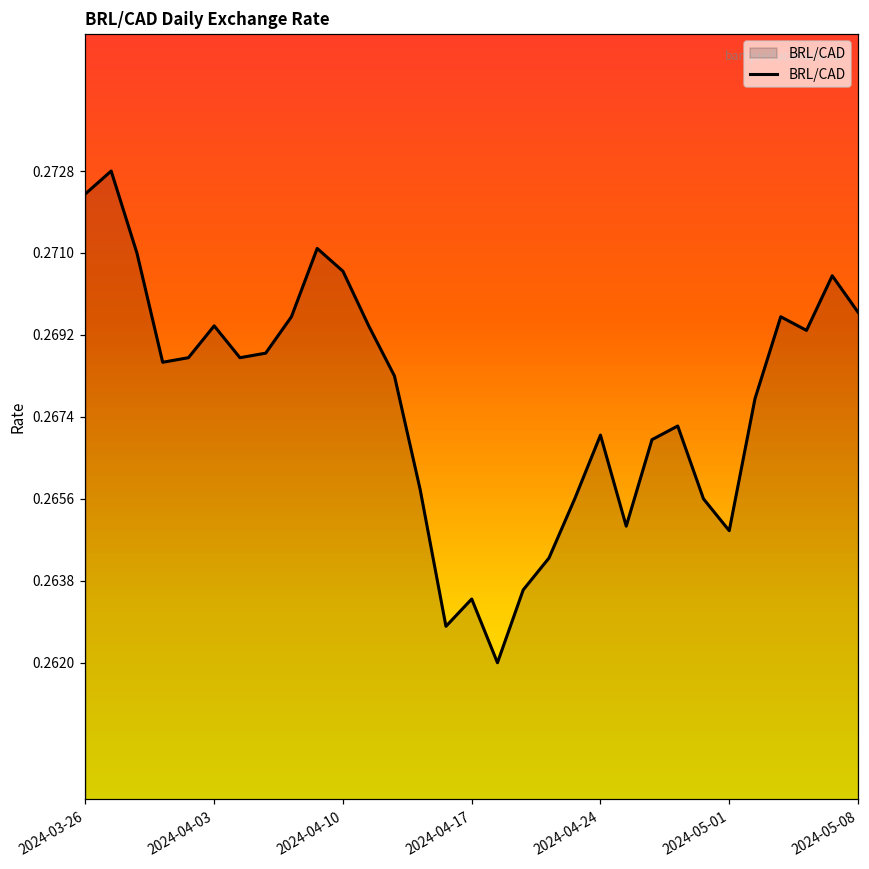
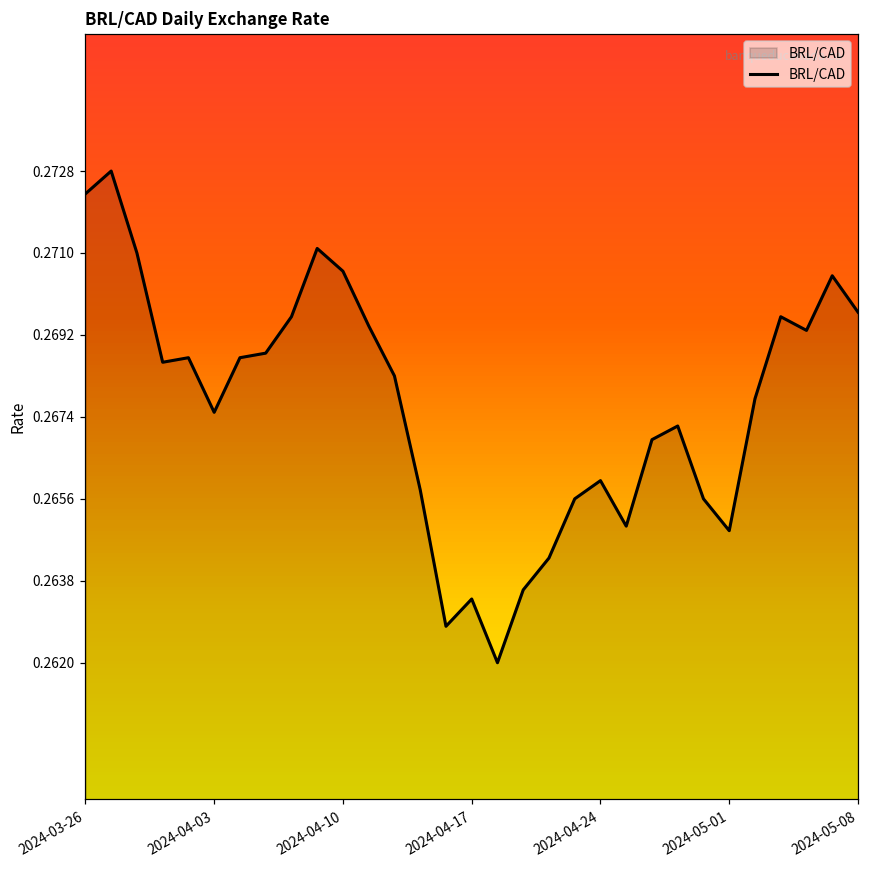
2024-04-03: 0.2694 -> 0.2675
2024-04-24: 0.267 -> 0.266
